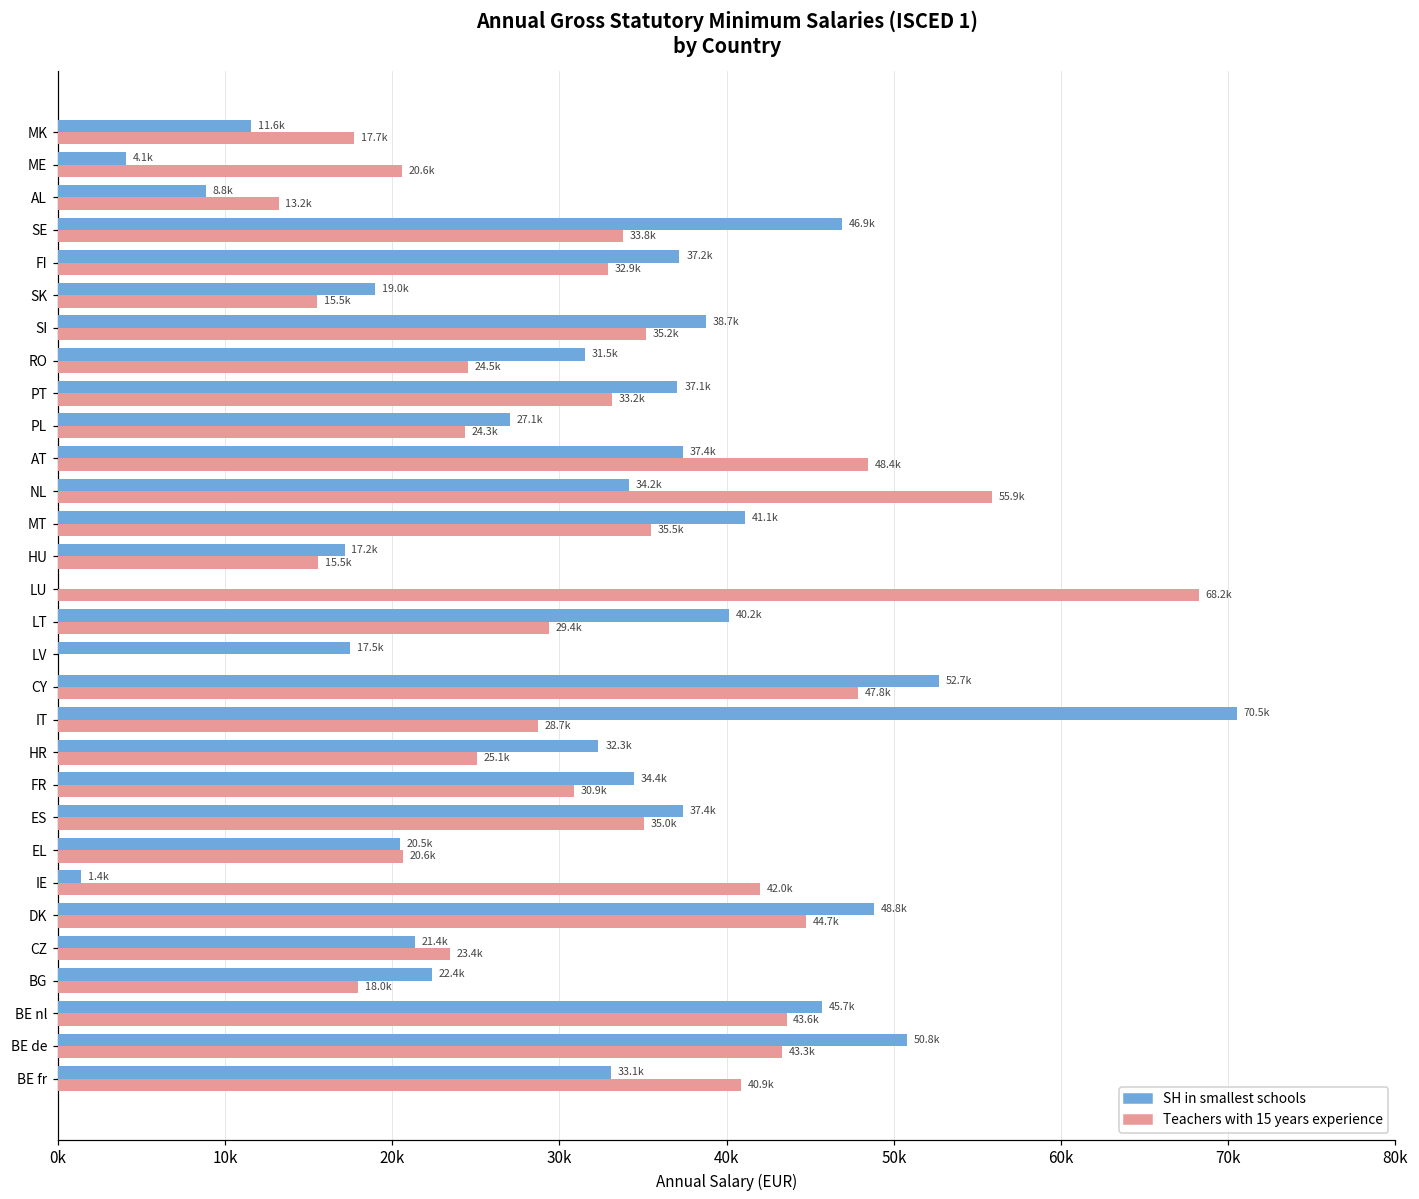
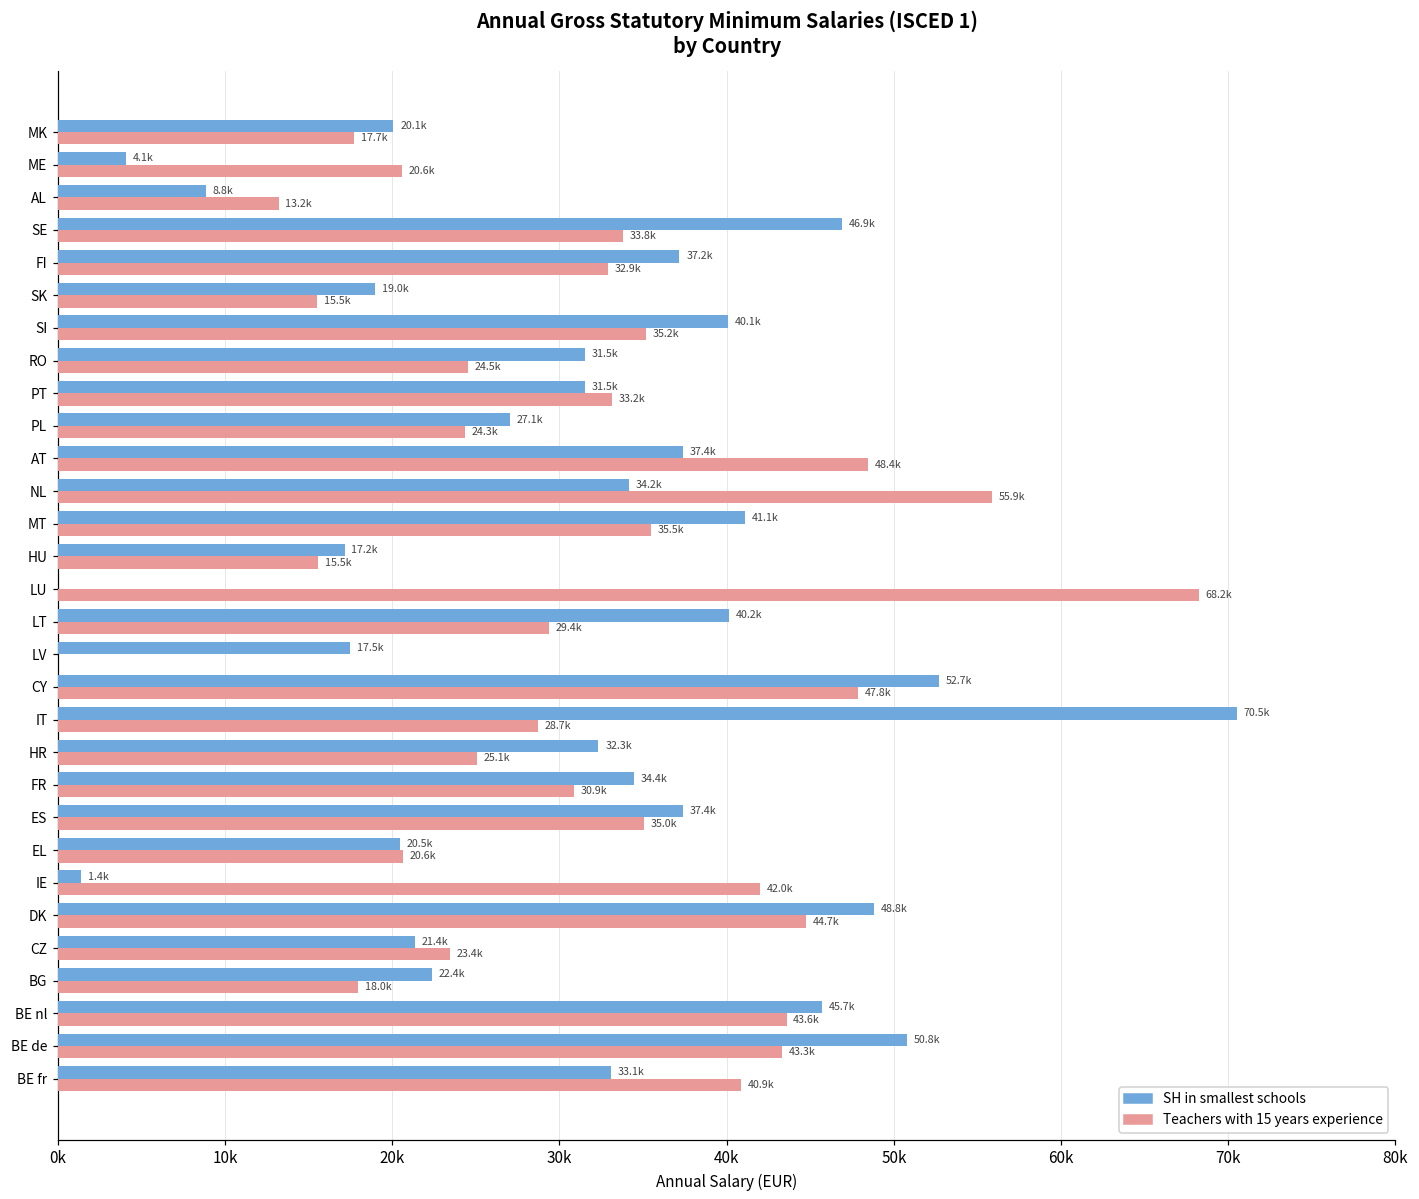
SH in smallest schools, MK: 11.6k -> 20.1k
SH in smallest schools, SI: 38.7k -> 40.1k
SH in smallest schools, PT: 37.1k -> 31.5k
